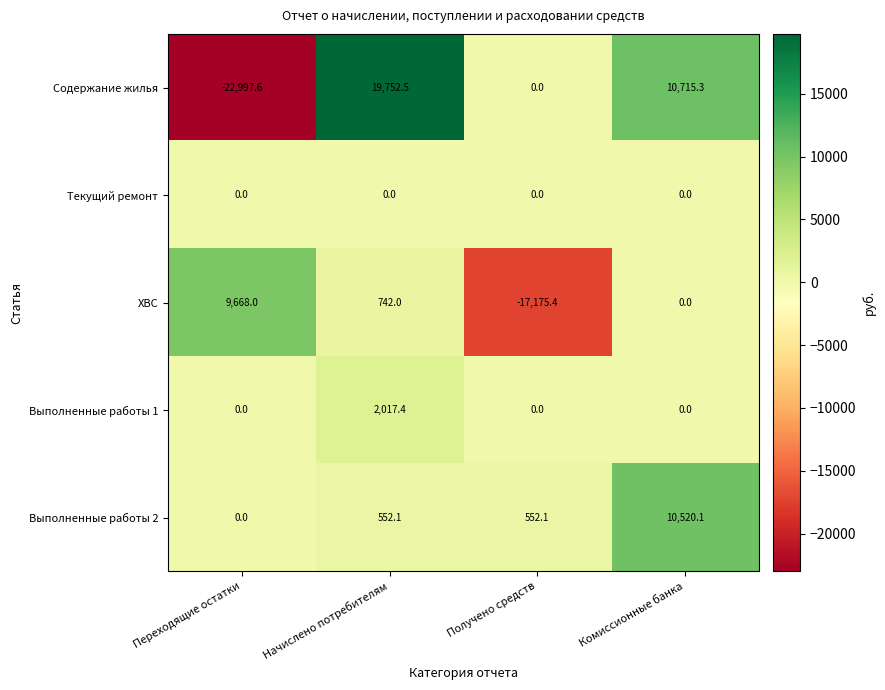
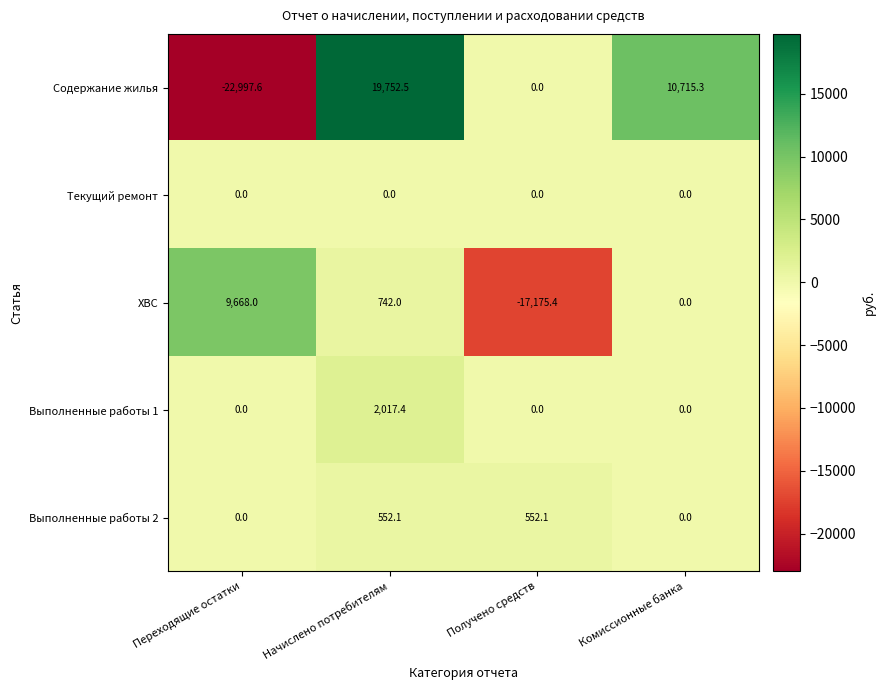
Выполненные работы 2, Комиссионные банка: 10,520.1 -> 0.0
